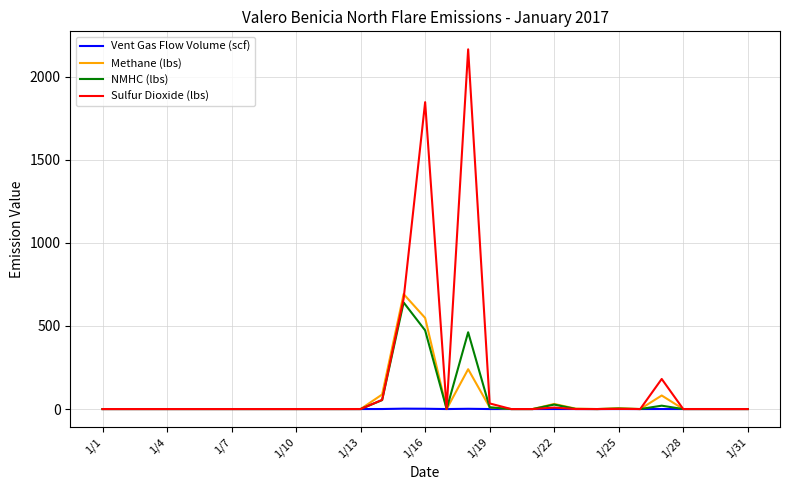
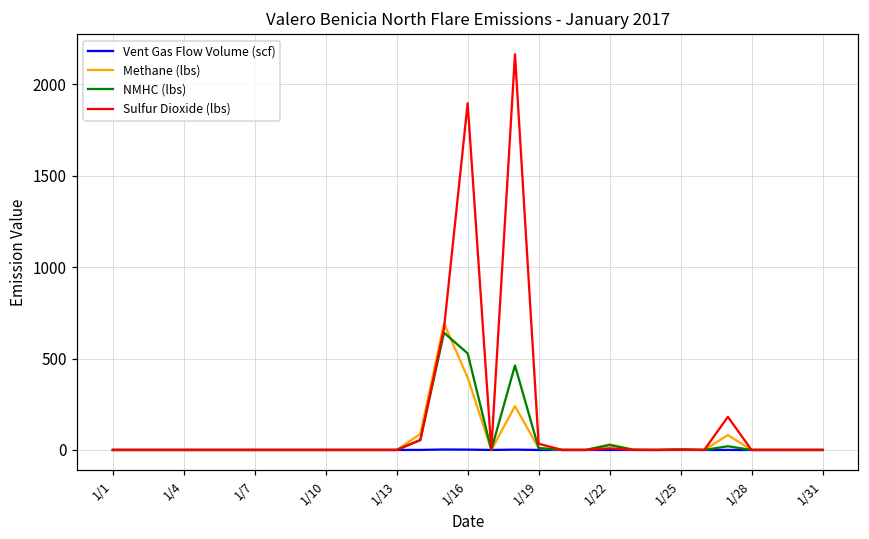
Methane (lbs), 1/16: 550 -> 400
NMHC (lbs), 1/16: 470 -> 530
Sulfur Dioxide (lbs), 1/16: 1850 -> 1900
